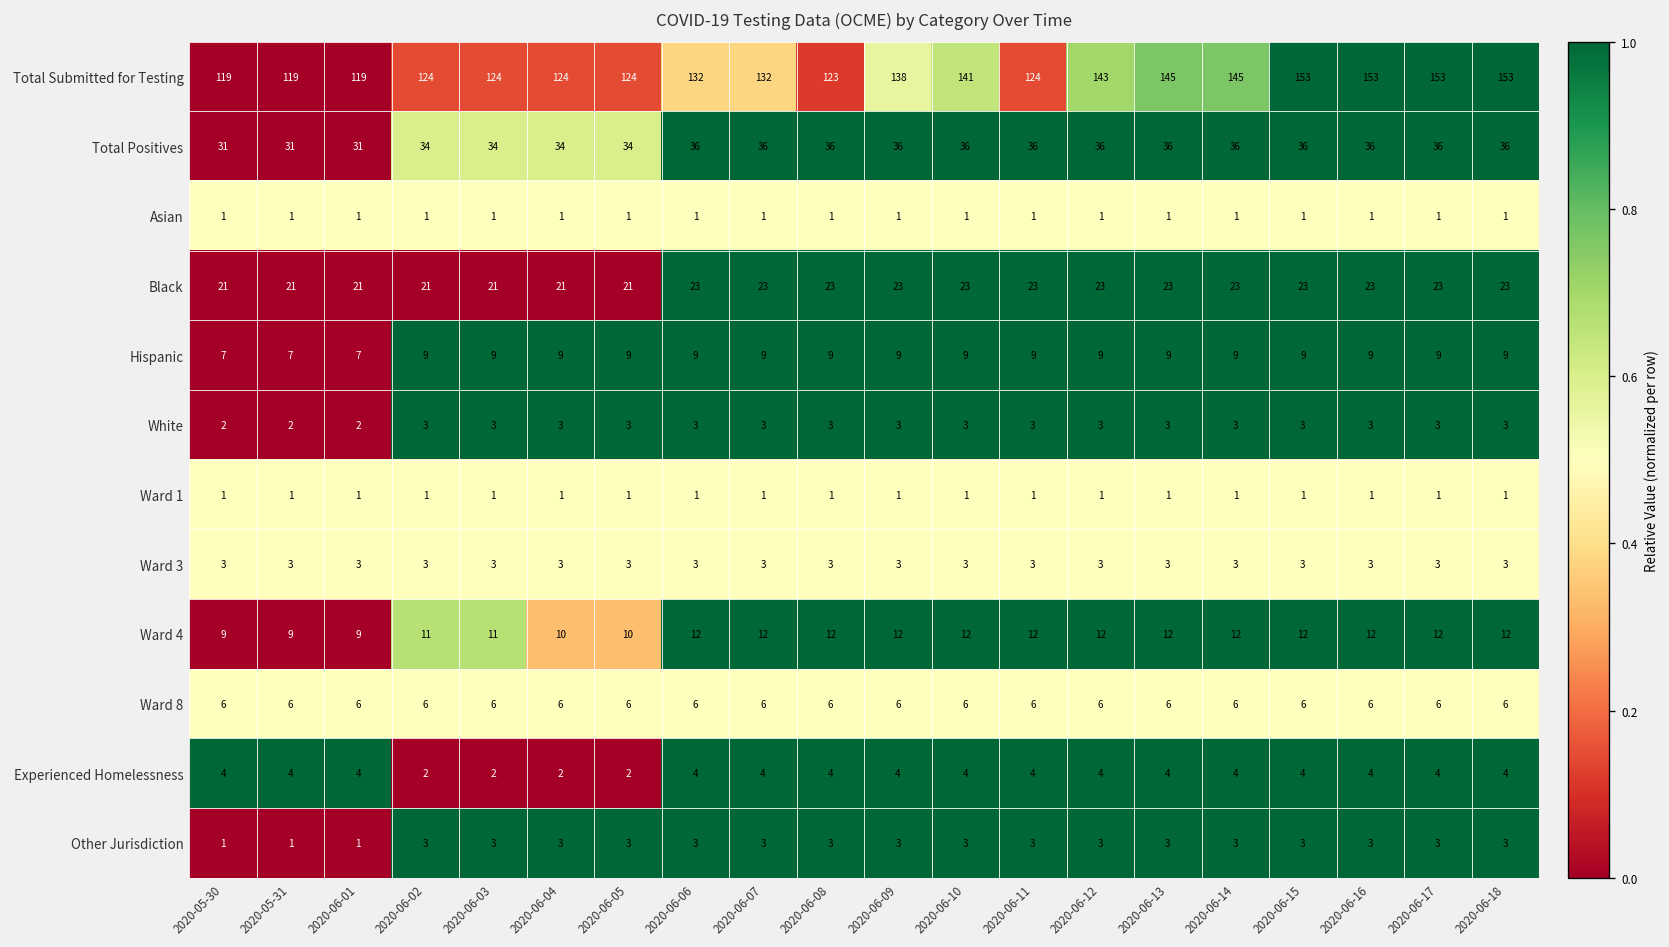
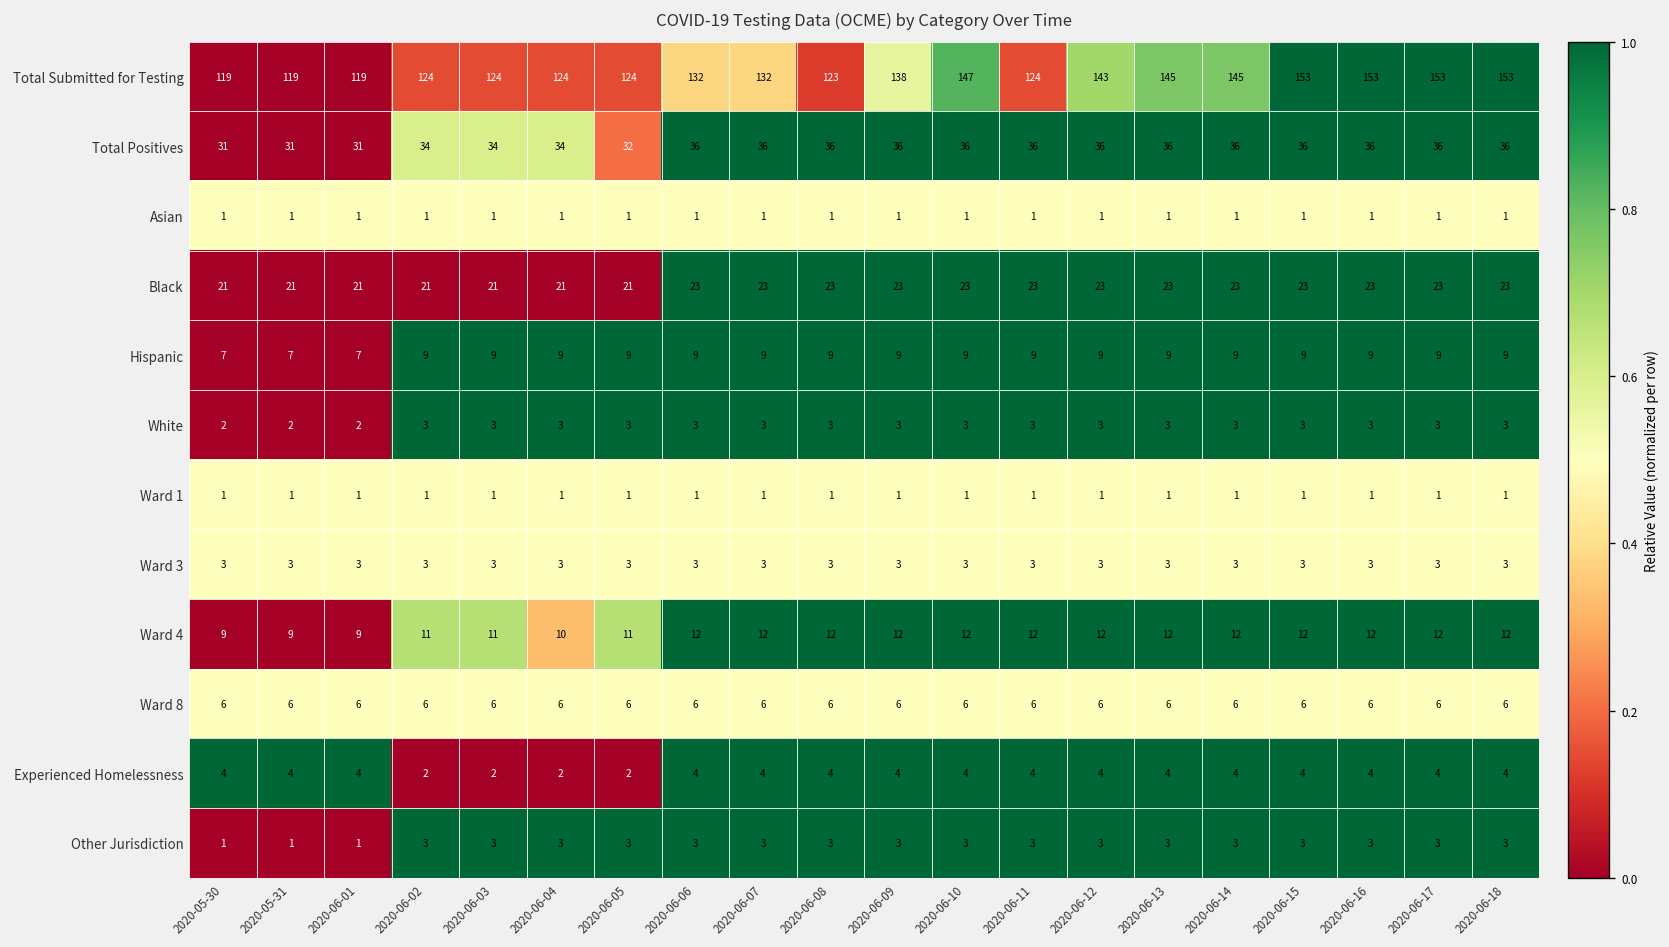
Total Submitted for Testing, 2020-06-10: 141 -> 147
Total Positives, 2020-06-05: 34 -> 32
Ward 4, 2020-06-05: 10 -> 11
